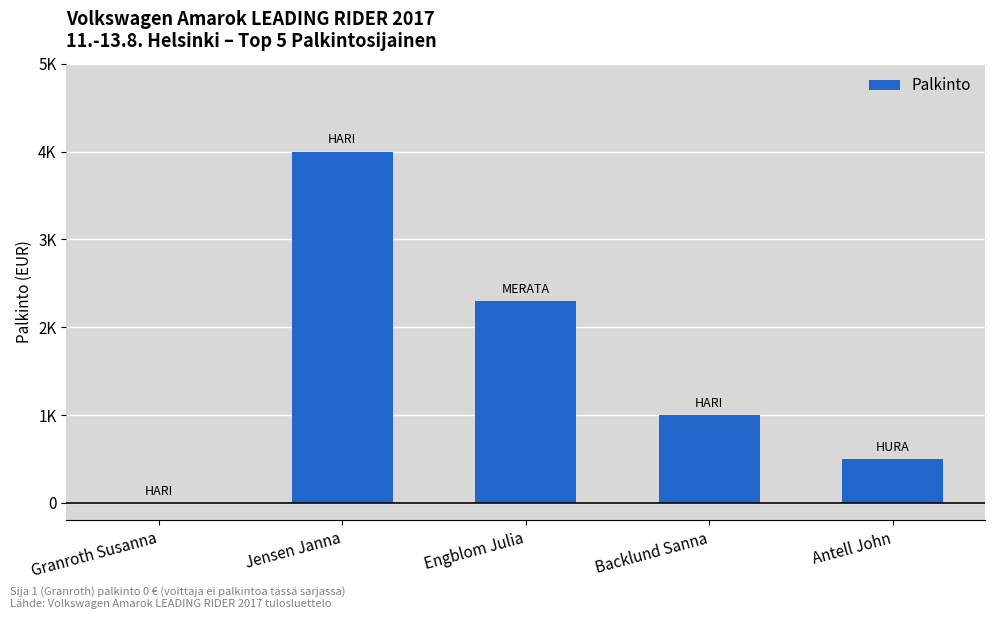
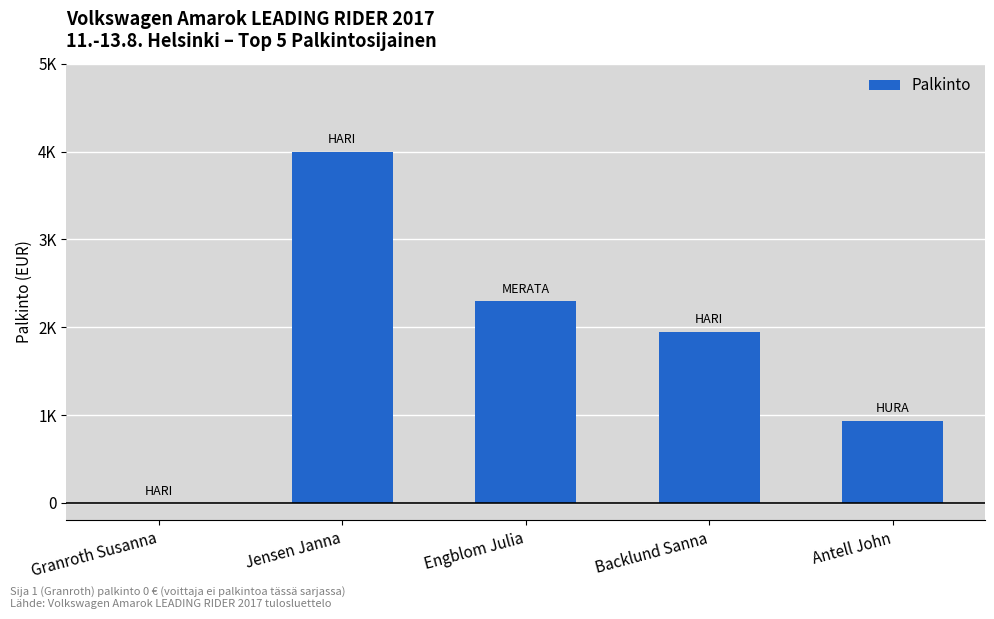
Backlund Sanna: 1000 -> 1900
Antell John: 500 -> 900
